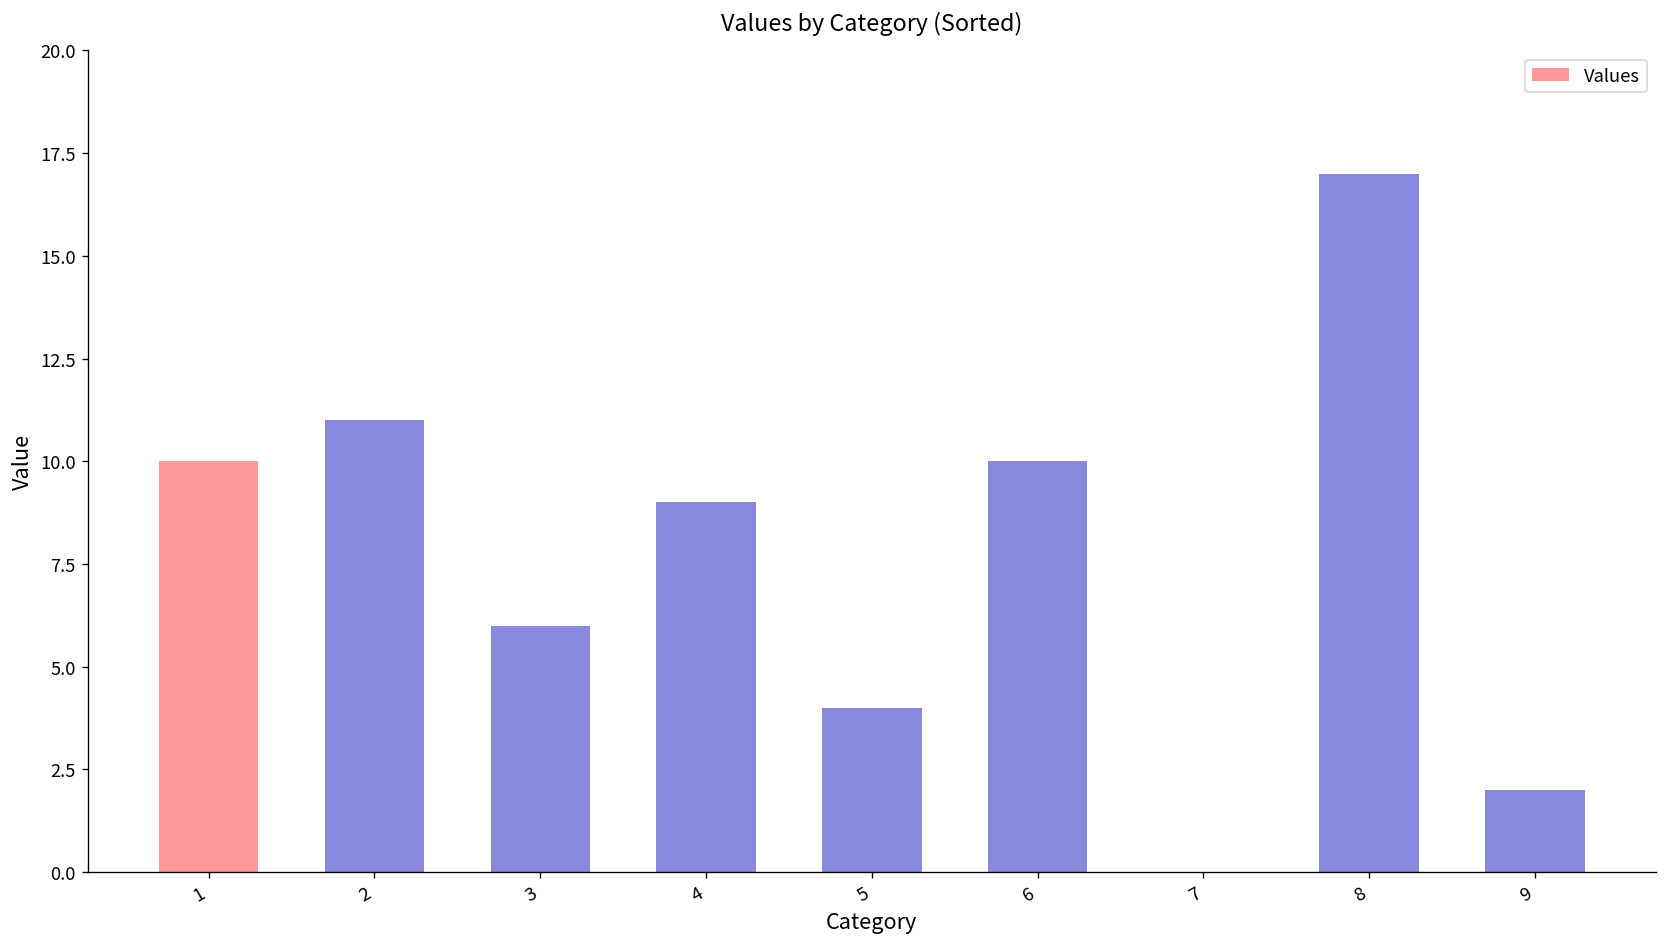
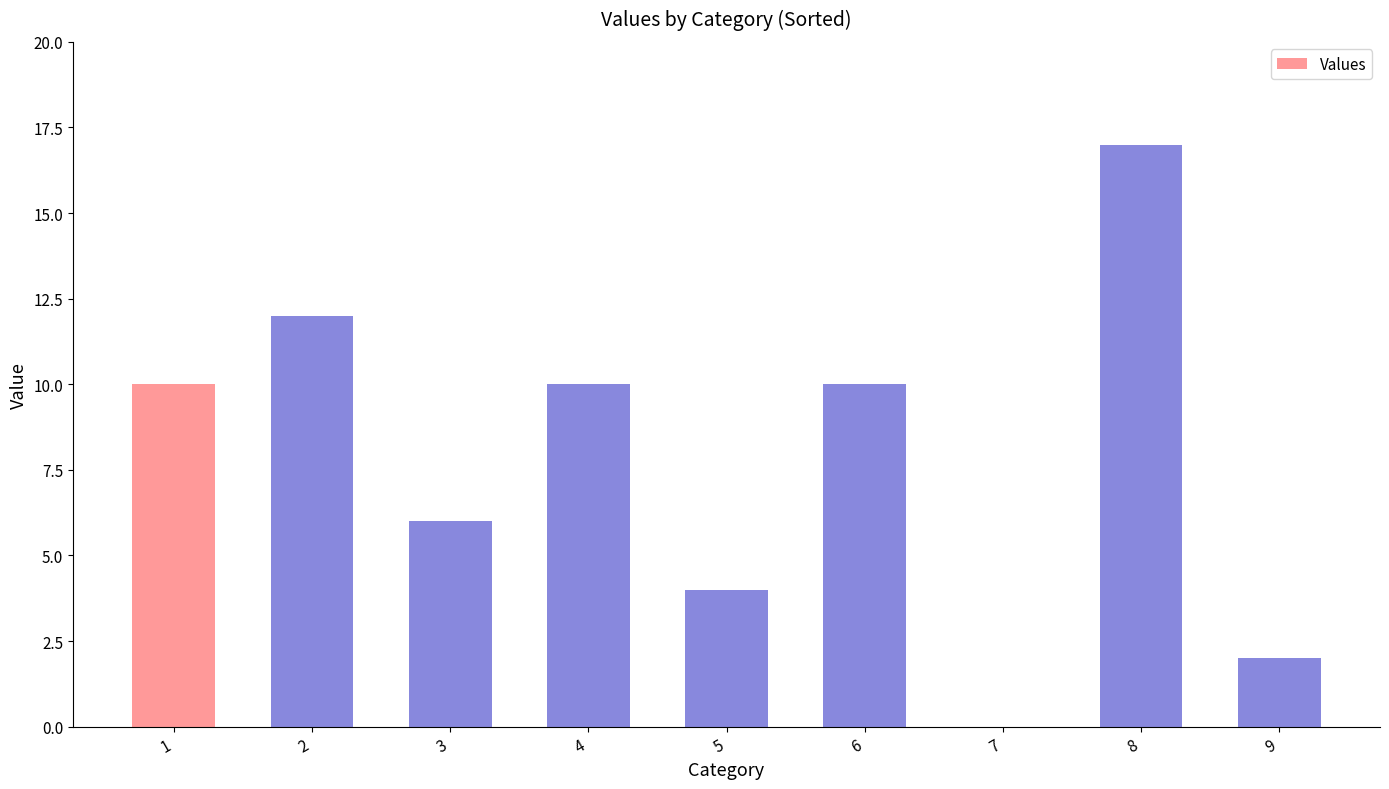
2: 11 -> 12
4: 9 -> 10
